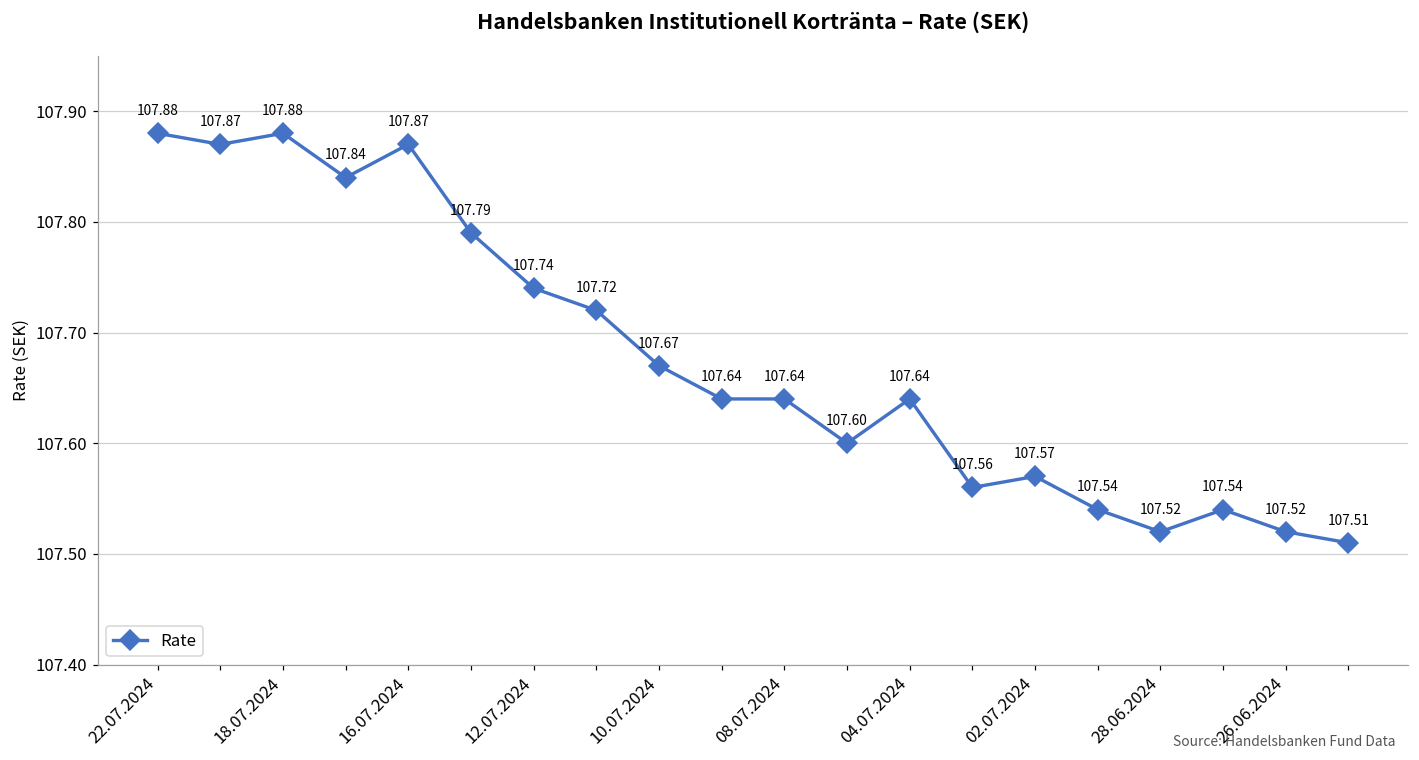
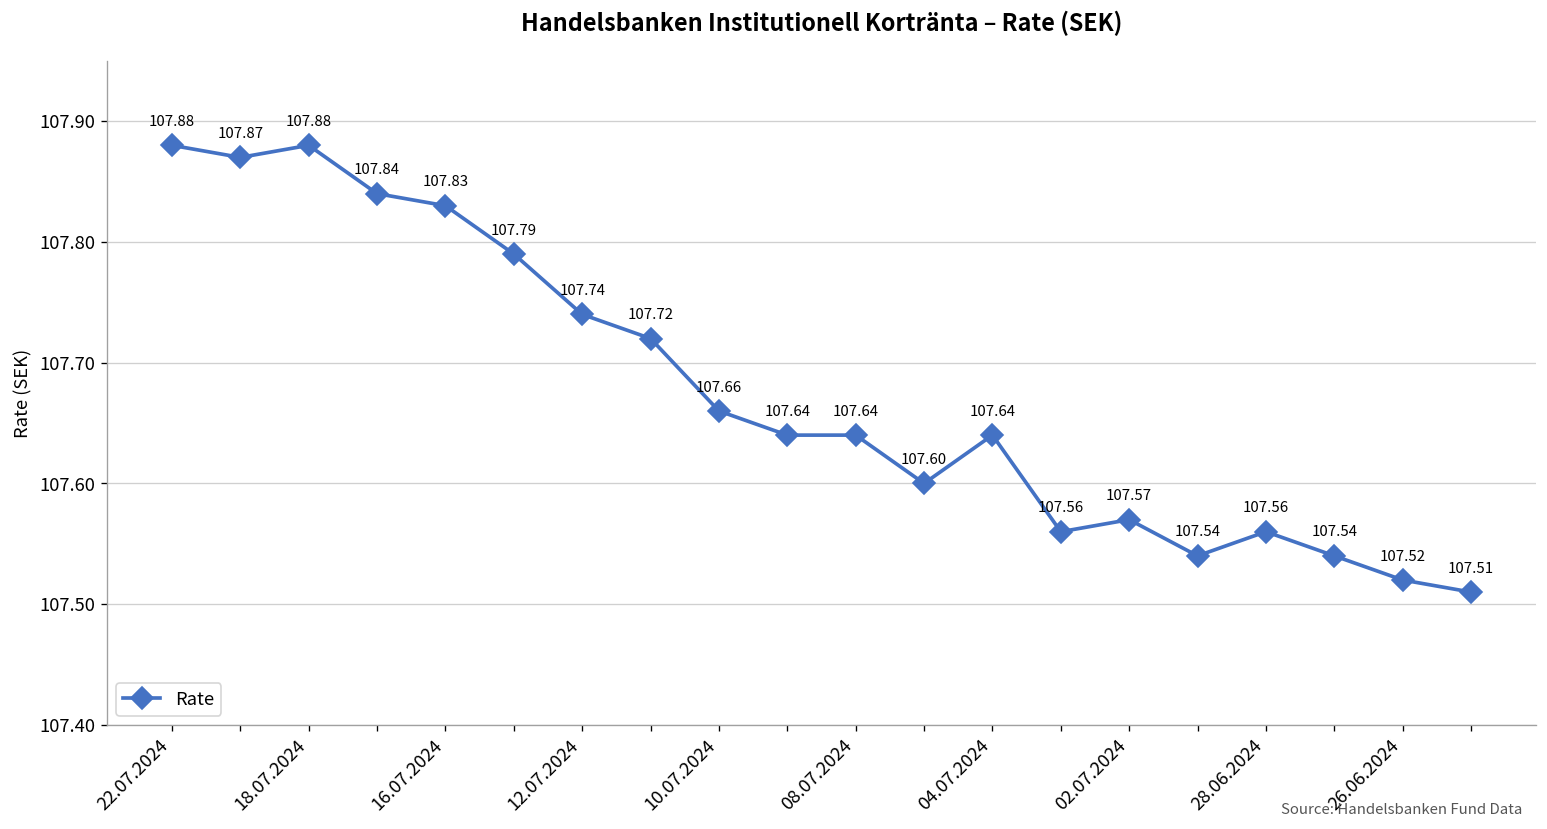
16.07.2024: 107.87 -> 107.83
10.07.2024: 107.67 -> 107.66
28.06.2024: 107.52 -> 107.56
